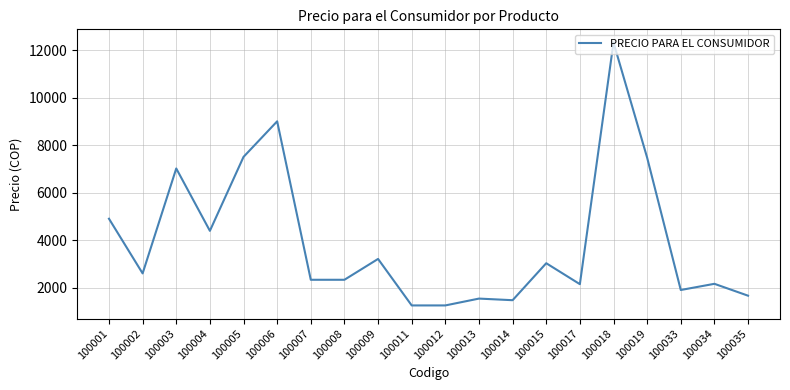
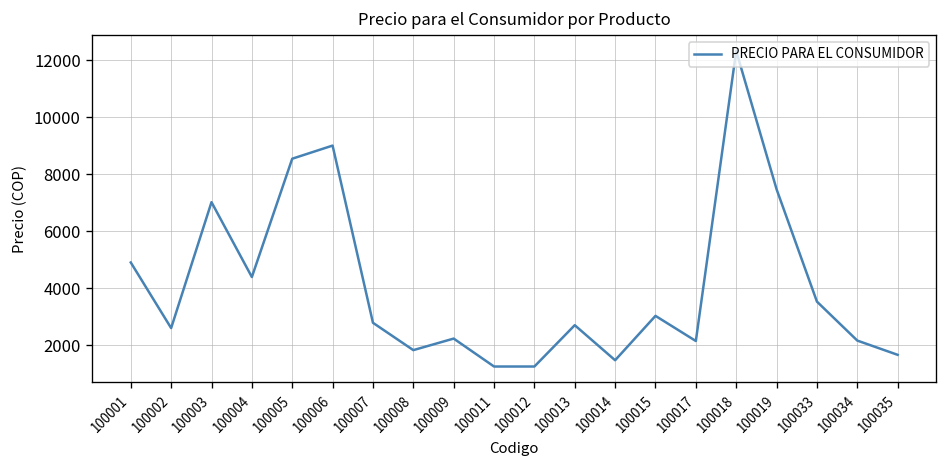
100005: 7500 -> 8600
100007: 2300 -> 2800
100008: 2300 -> 1800
100009: 3200 -> 2200
100013: 1500 -> 2700
100033: 1900 -> 3500
